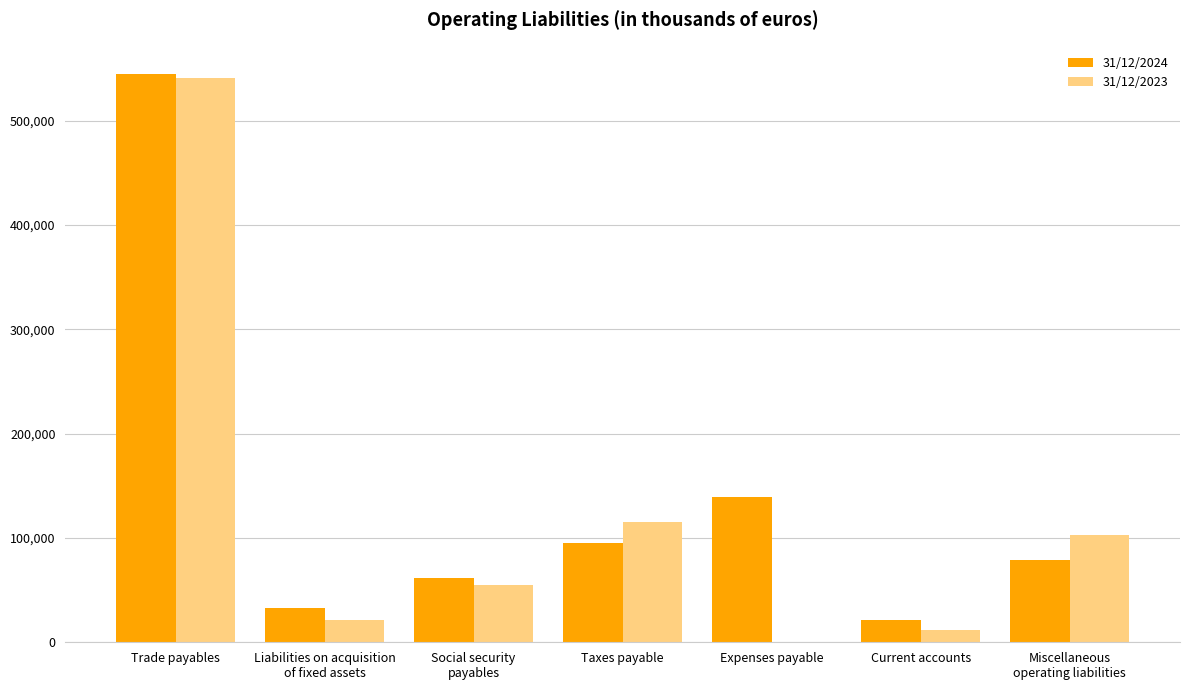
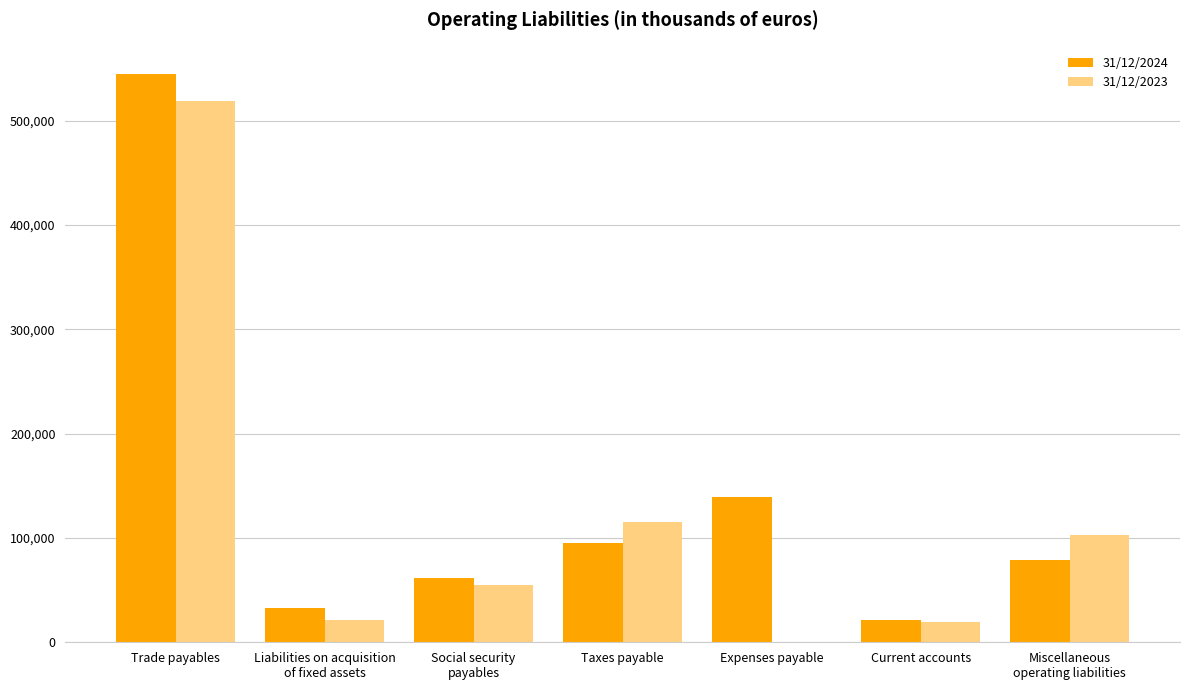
31/12/2023, Trade payables: 541,000 -> 519,000
31/12/2023, Current accounts: 11,000 -> 20,000
